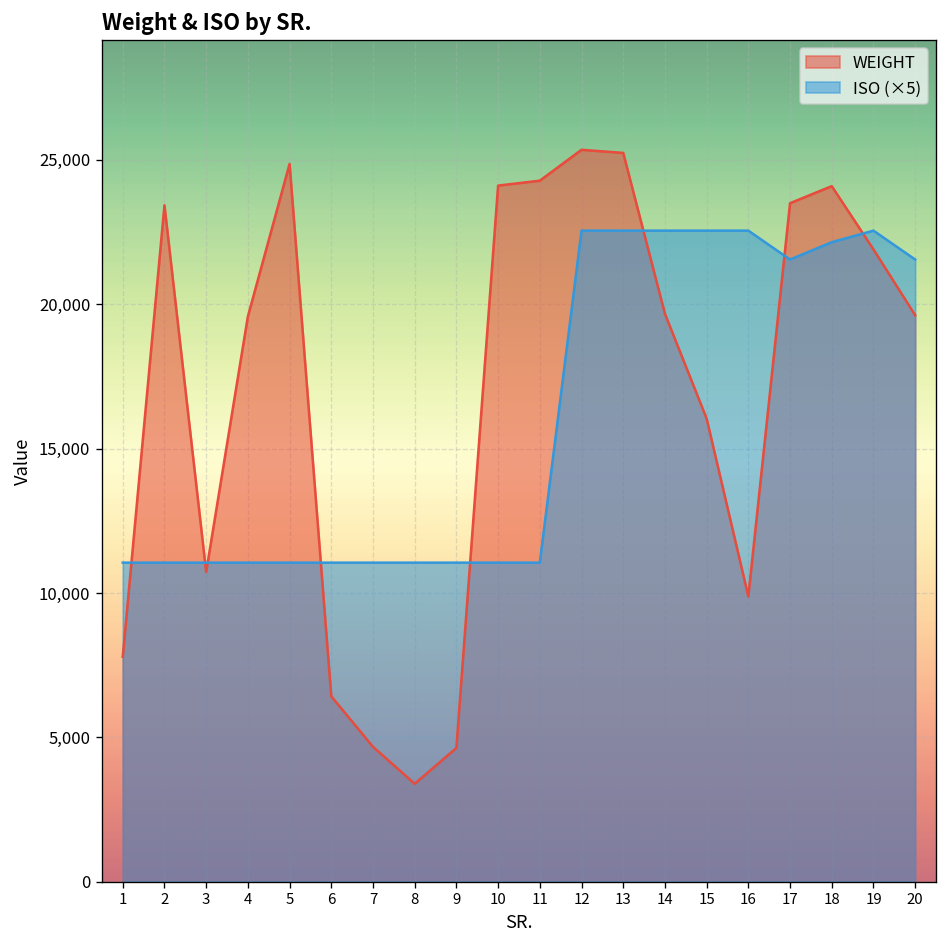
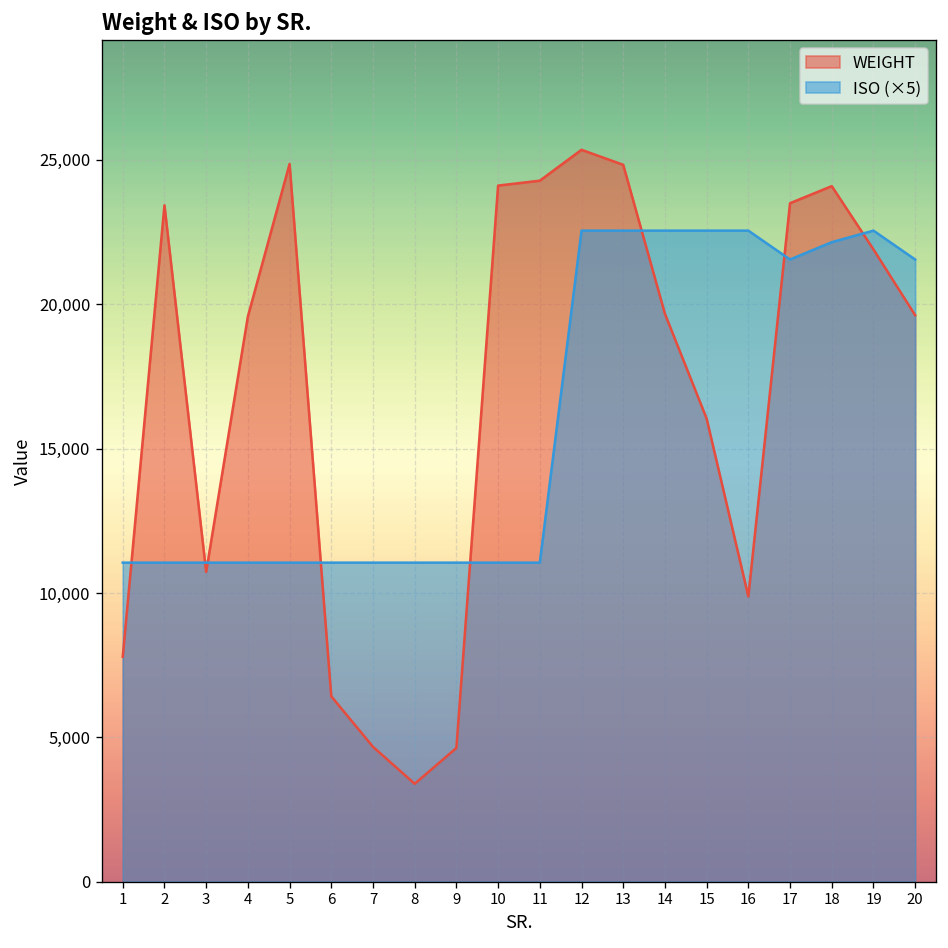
WEIGHT, 13: 25,200 -> 24,800
